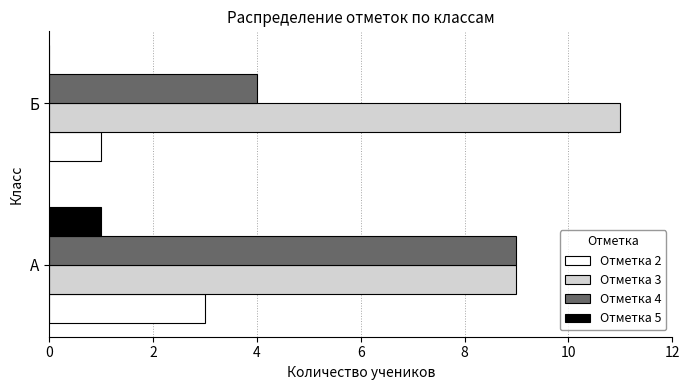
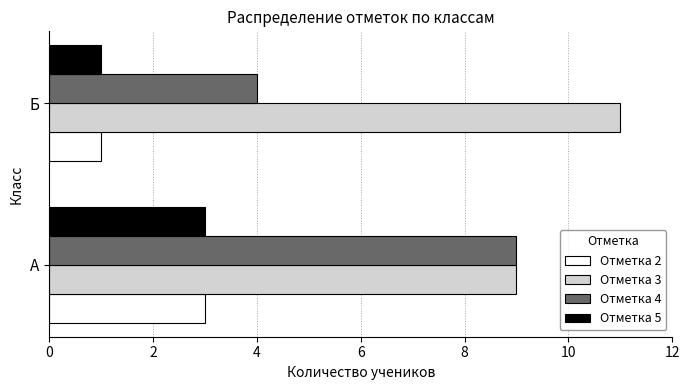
Отметка 5, Б: 0 -> 1
Отметка 5, А: 1 -> 3
